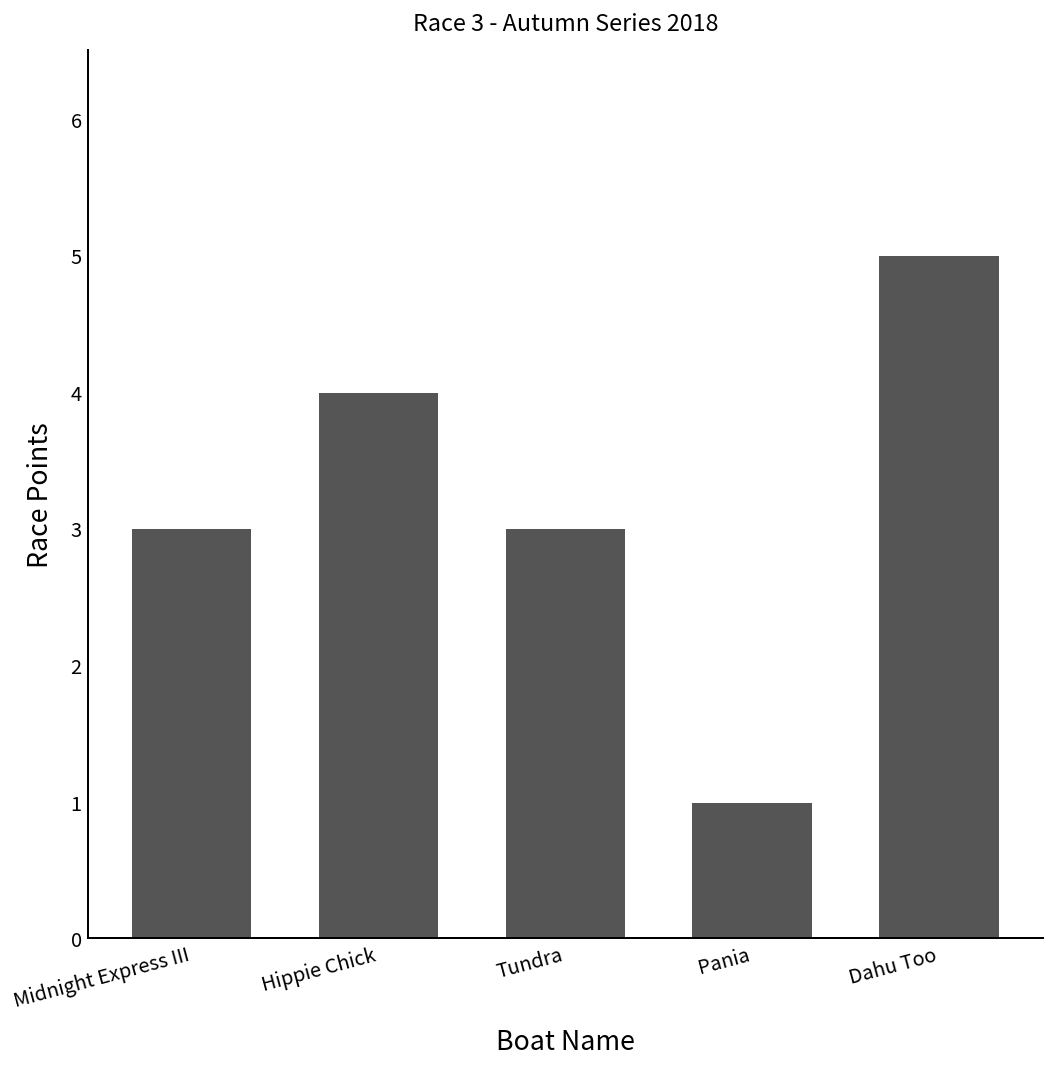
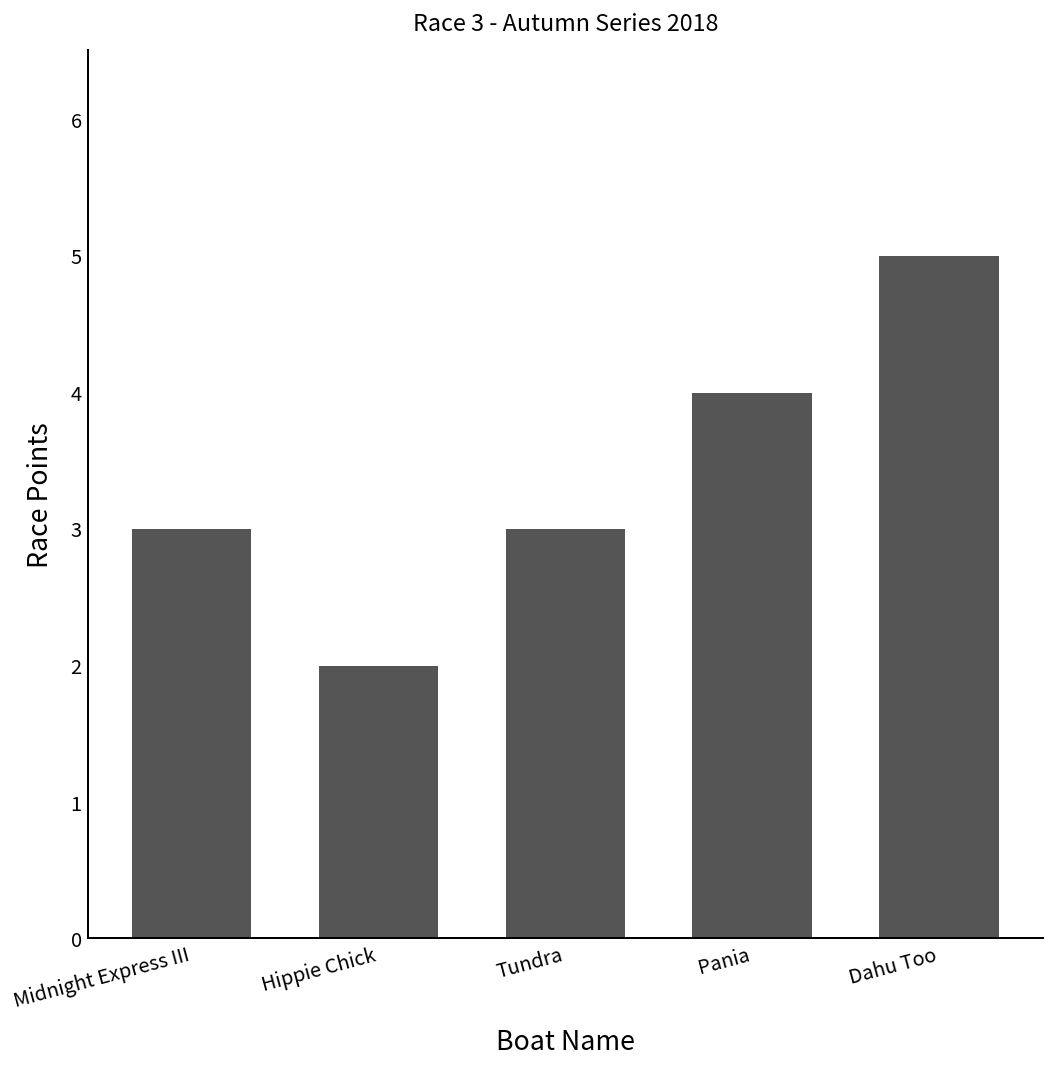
Hippie Chick: 4 -> 2
Pania: 1 -> 4
